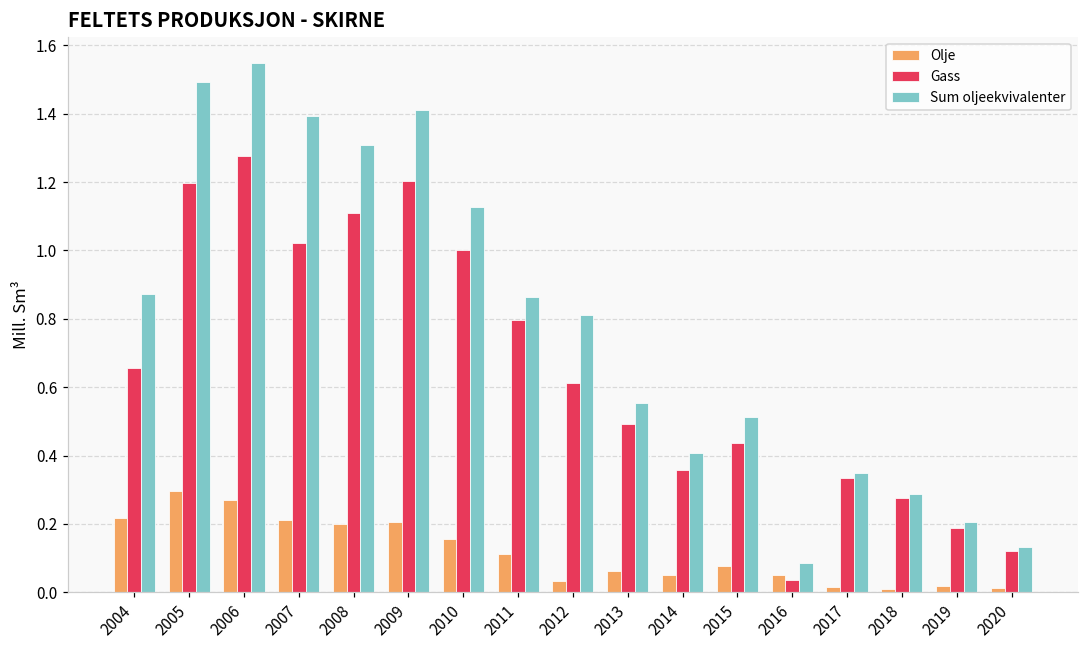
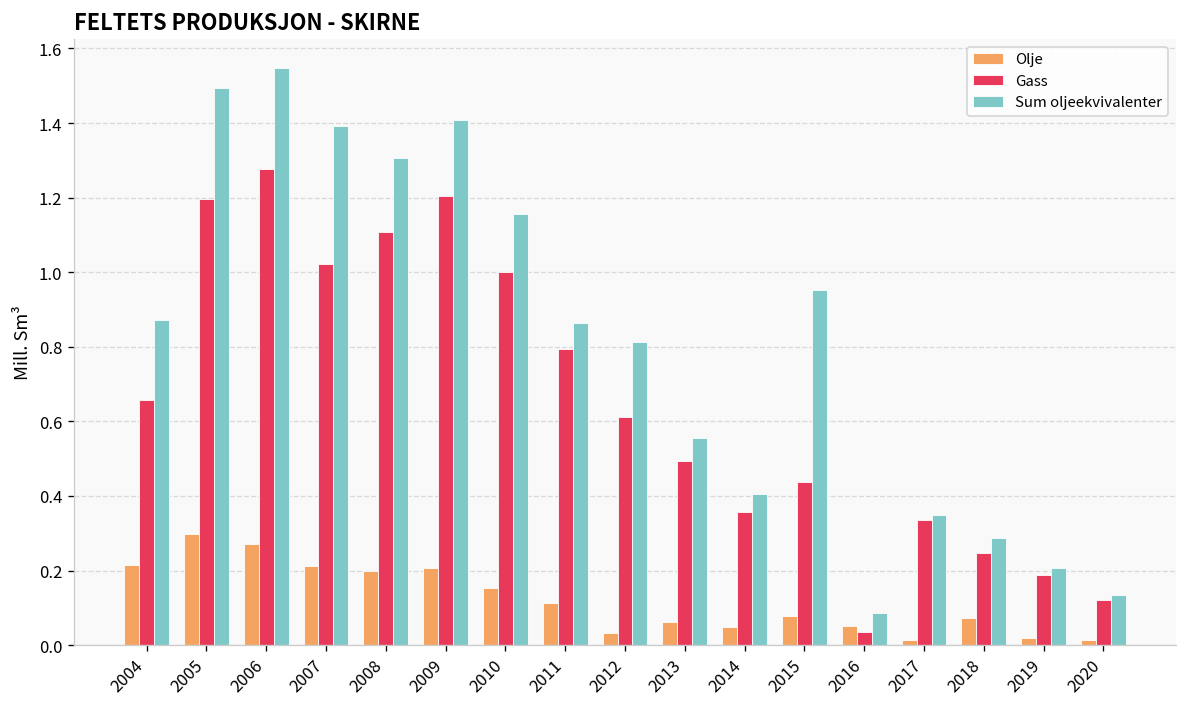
Sum oljeekvivalenter, 2010: 1.13 -> 1.16
Sum oljeekvivalenter, 2015: 0.51 -> 0.95
Olje, 2018: 0.01 -> 0.07
Gass, 2018: 0.28 -> 0.25
